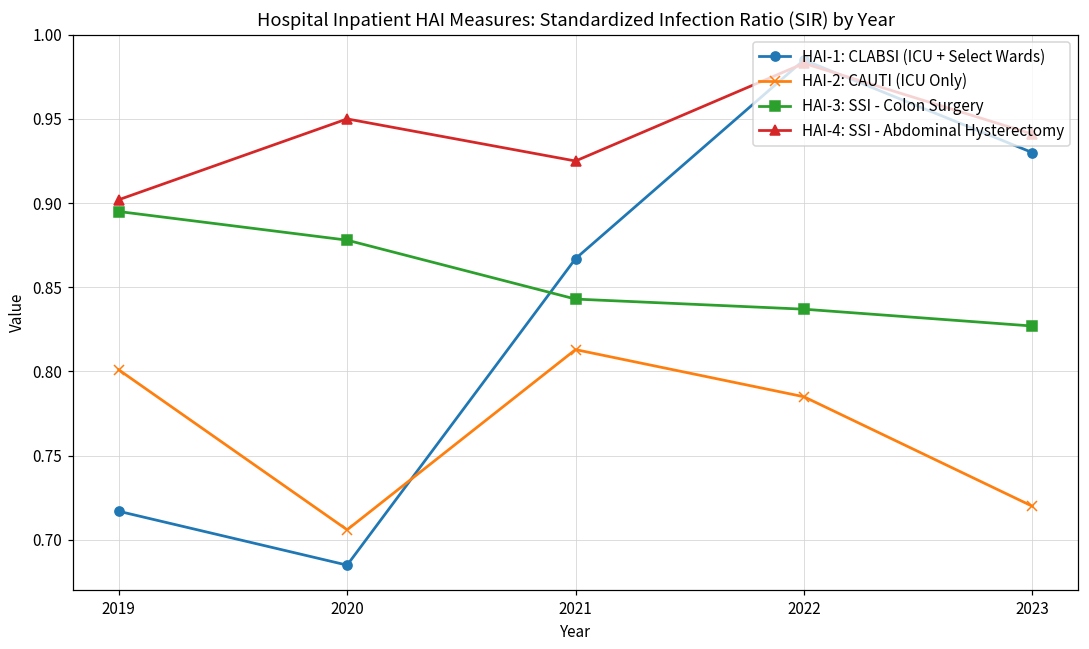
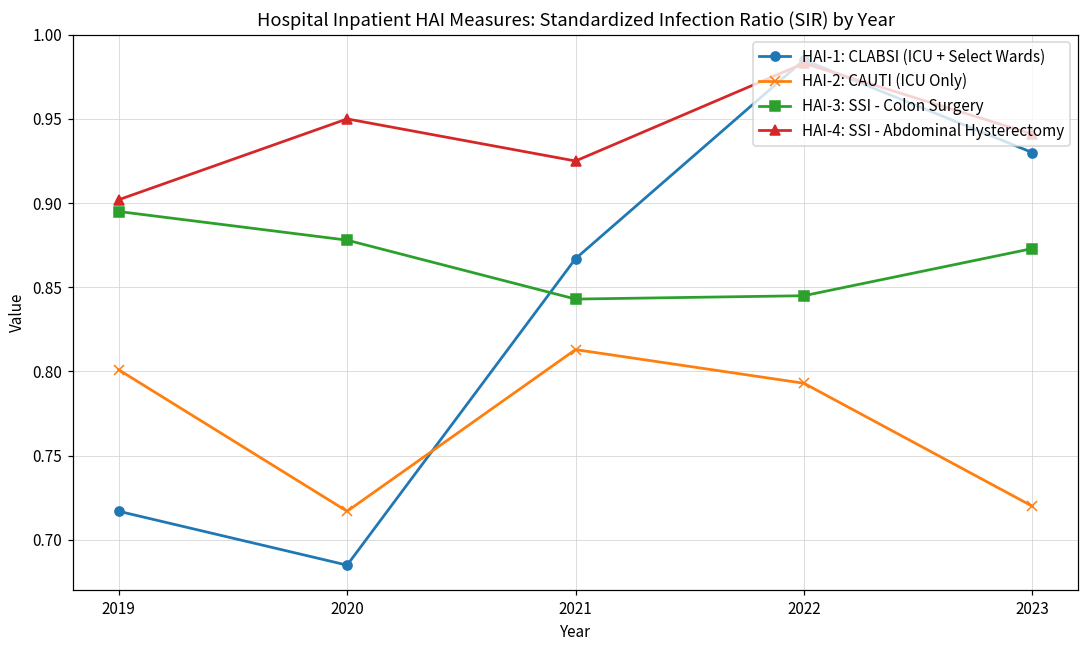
HAI-2: CAUTI (ICU Only), 2020: 0.706 -> 0.717
HAI-2: CAUTI (ICU Only), 2022: 0.785 -> 0.793
HAI-3: SSI - Colon Surgery, 2022: 0.837 -> 0.845
HAI-3: SSI - Colon Surgery, 2023: 0.827 -> 0.873
